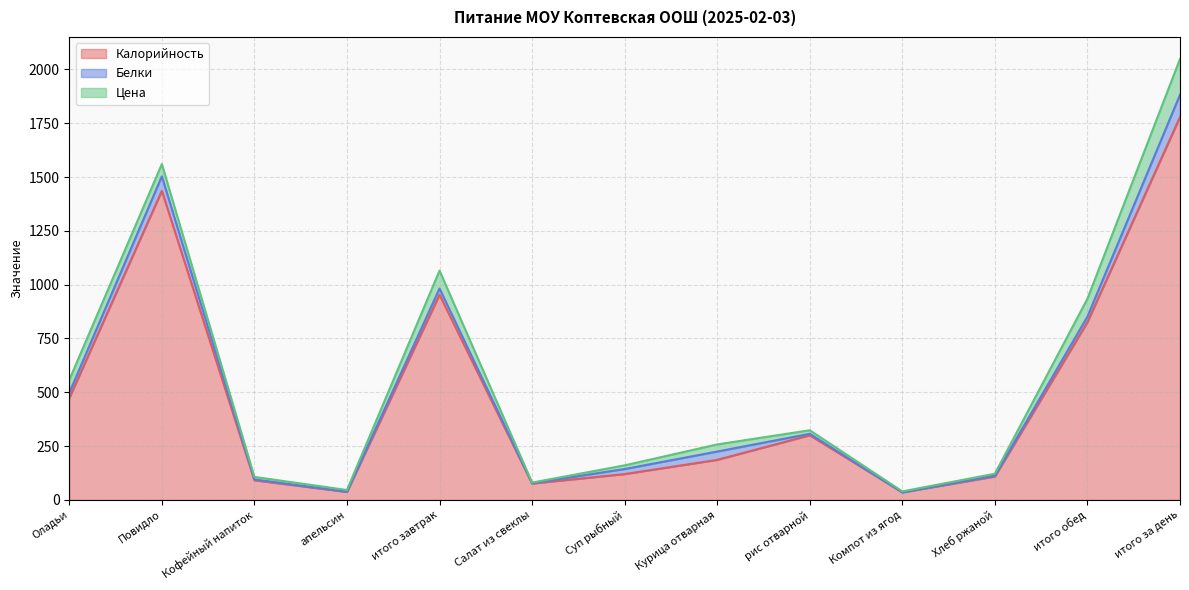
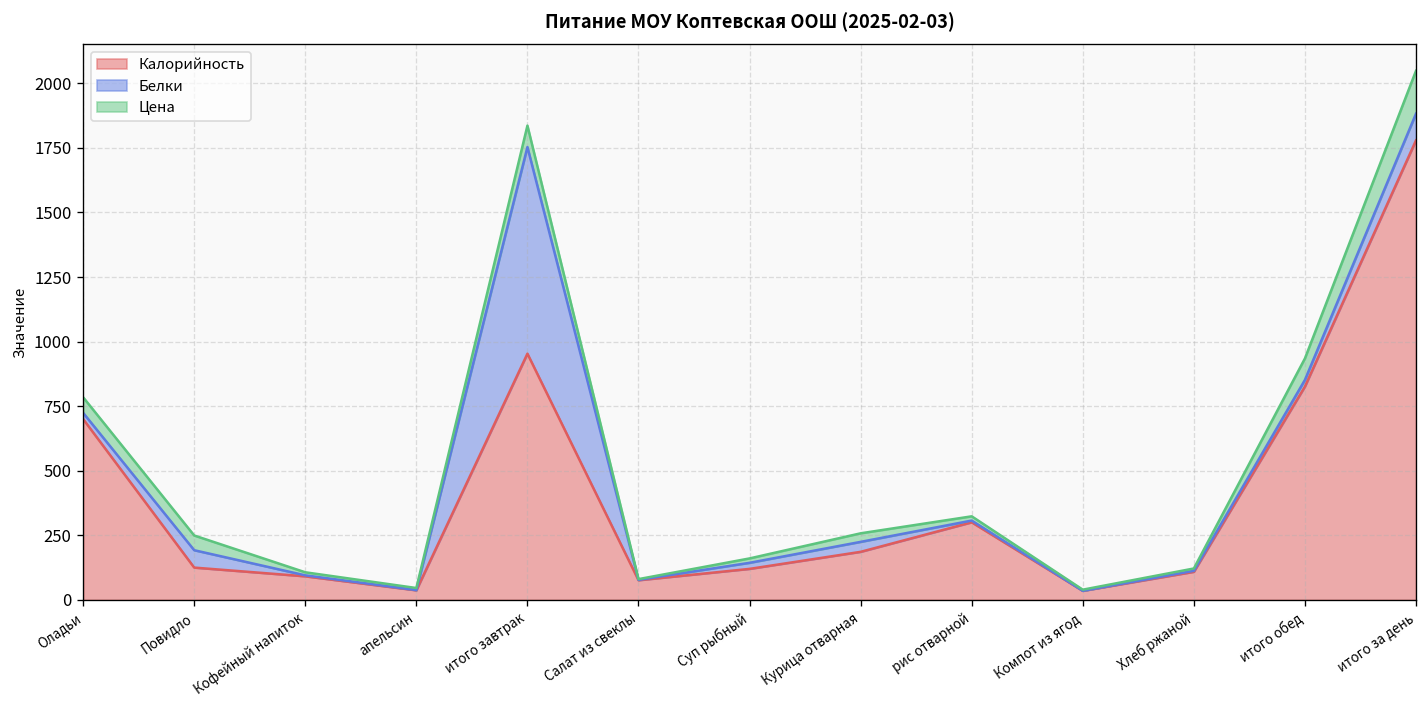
Калорийность, Оладьи: 470 -> 700
Калорийность, Повидло: 1440 -> 130
Белки, итого завтрак: 30 -> 800
